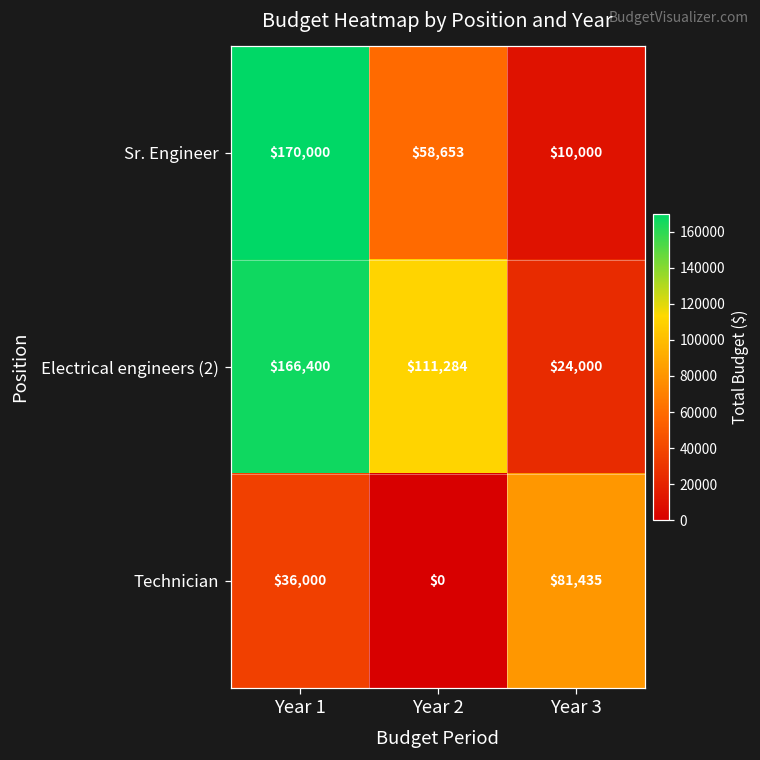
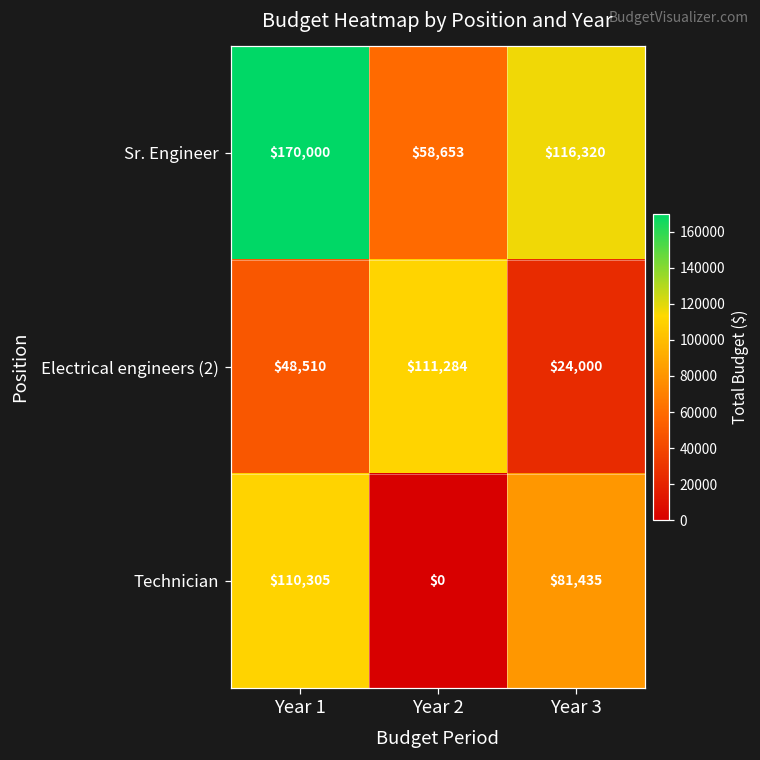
Sr. Engineer, Year 3: $10,000 -> $116,320
Electrical engineers (2), Year 1: $166,400 -> $48,510
Technician, Year 1: $36,000 -> $110,305
